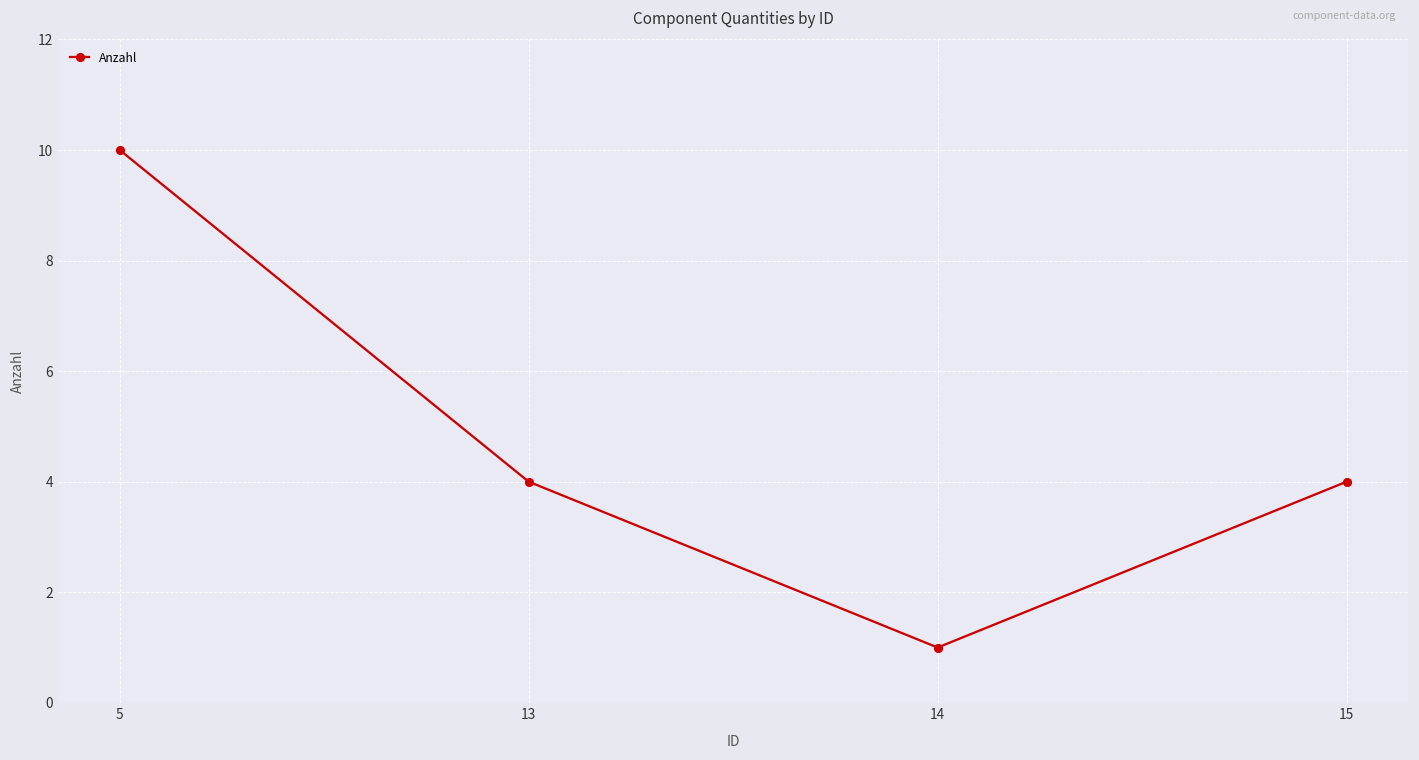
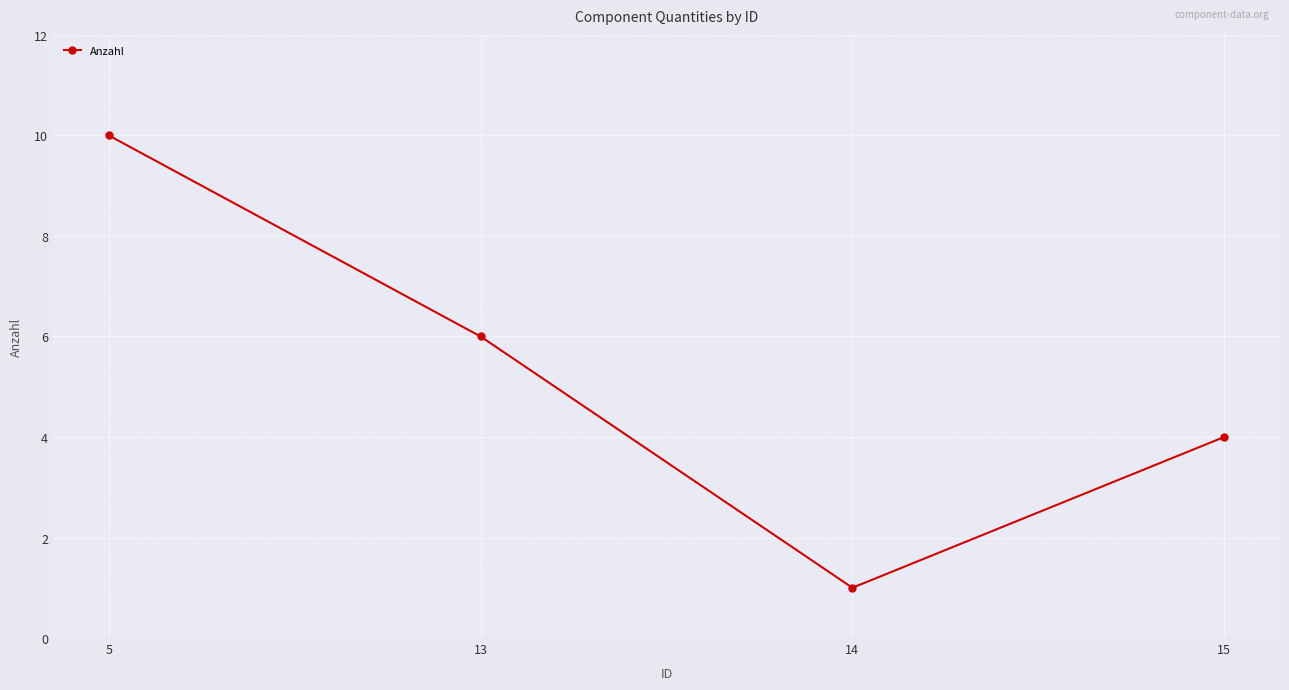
13: 4 -> 6
